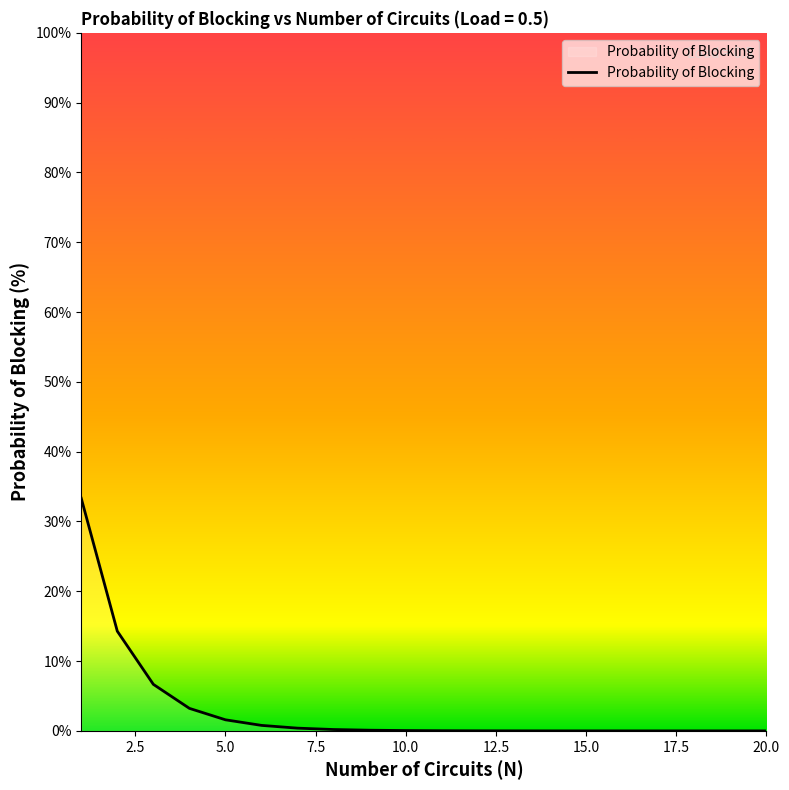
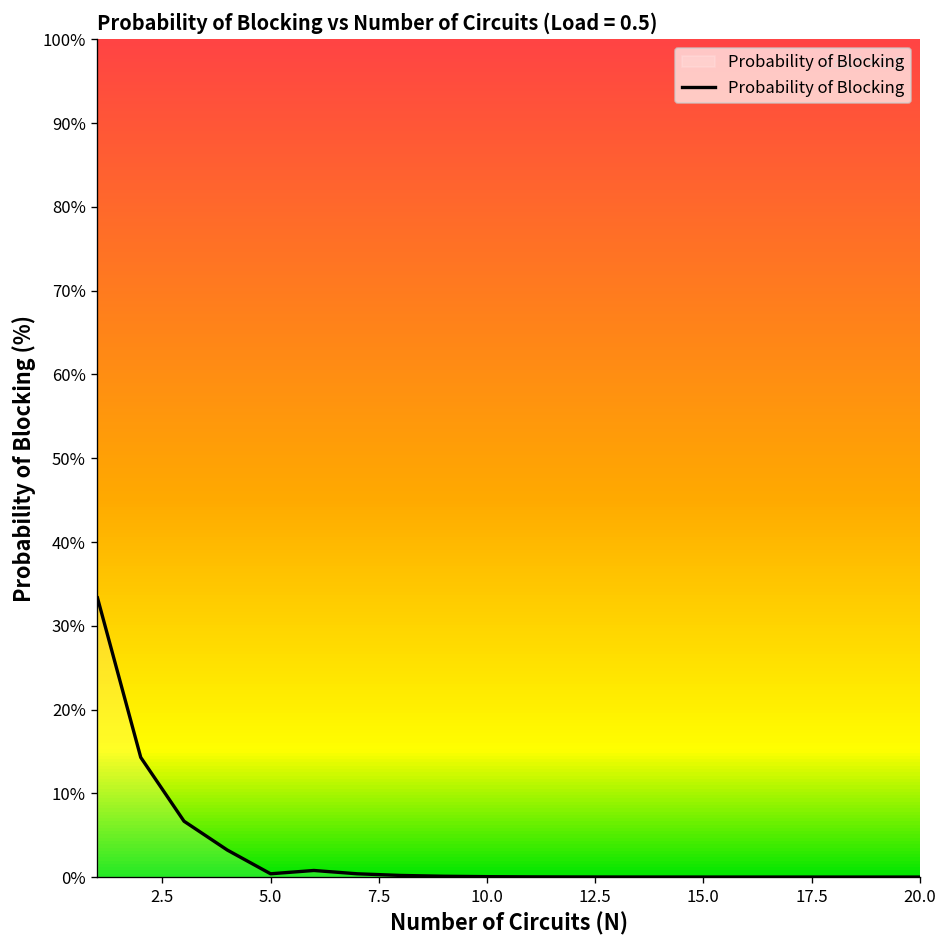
5.0: 2% -> 0%
